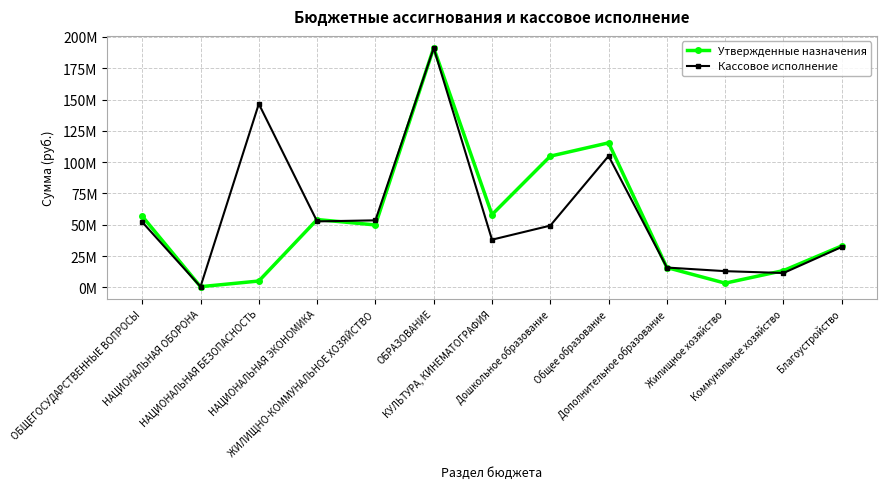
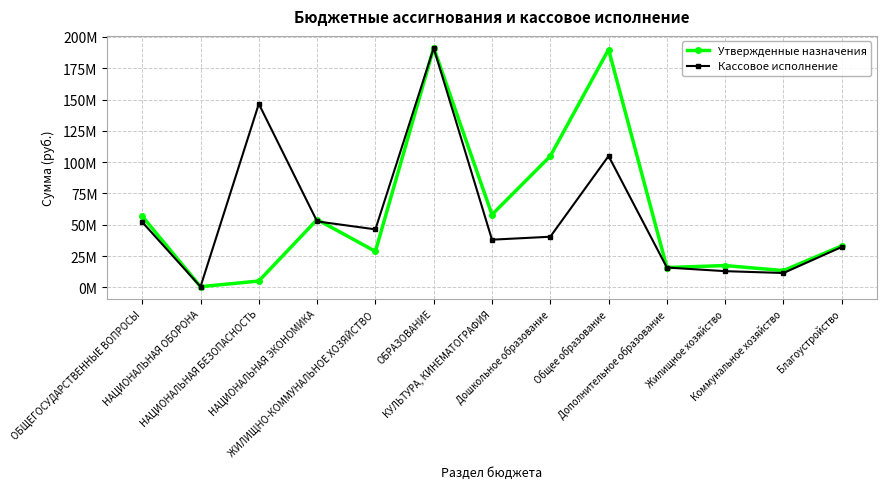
Утвержденные назначения, ЖИЛИЩНО-КОММУНАЛЬНОЕ ХОЗЯЙСТВО: 50000000 -> 29000000
Кассовое исполнение, ЖИЛИЩНО-КОММУНАЛЬНОЕ ХОЗЯЙСТВО: 54000000 -> 46000000
Кассовое исполнение, Дошкольное образование: 49000000 -> 40000000
Утвержденные назначения, Общее образование: 115000000 -> 190000000
Утвержденные назначения, Жилищное хозяйство: 3000000 -> 17000000
